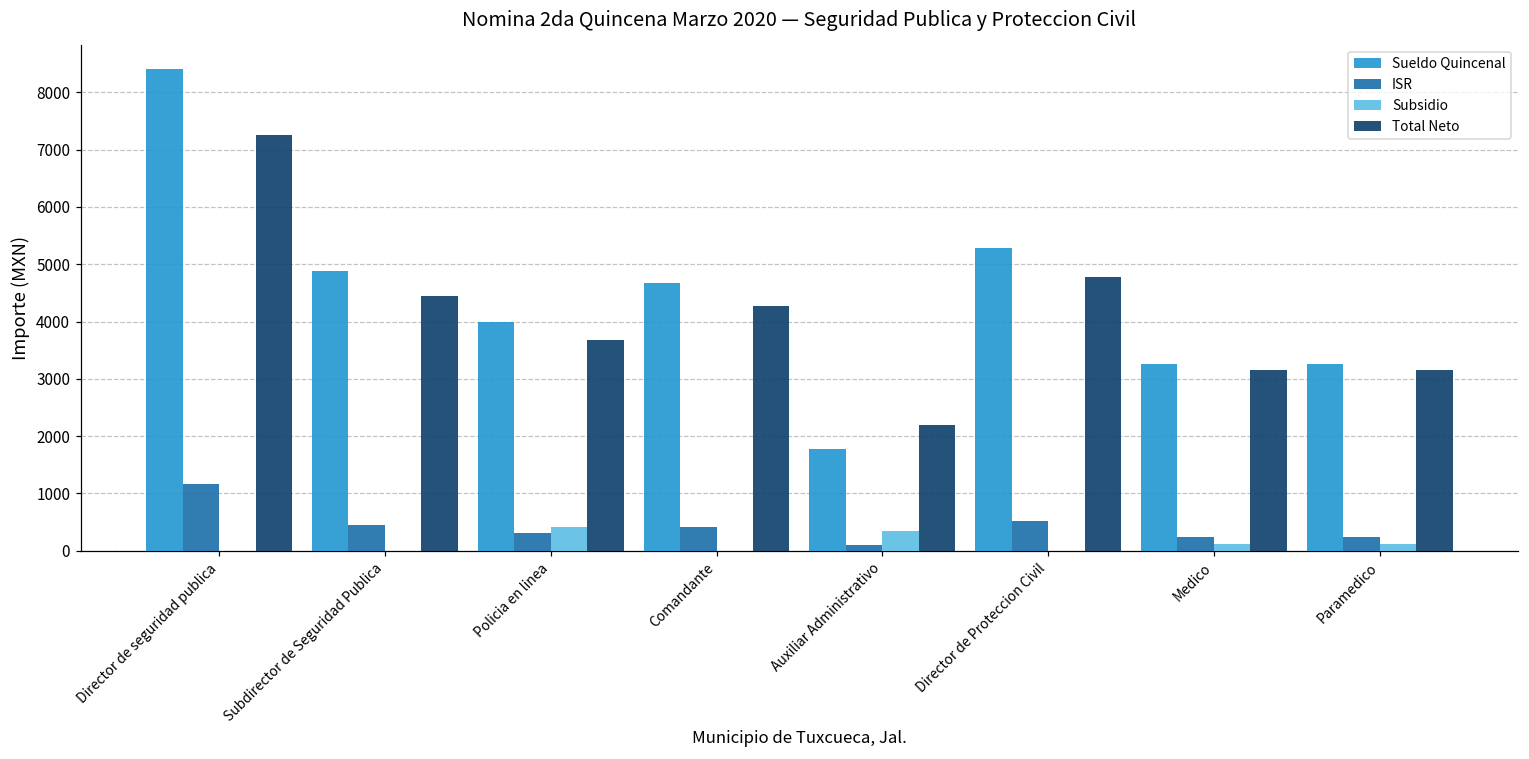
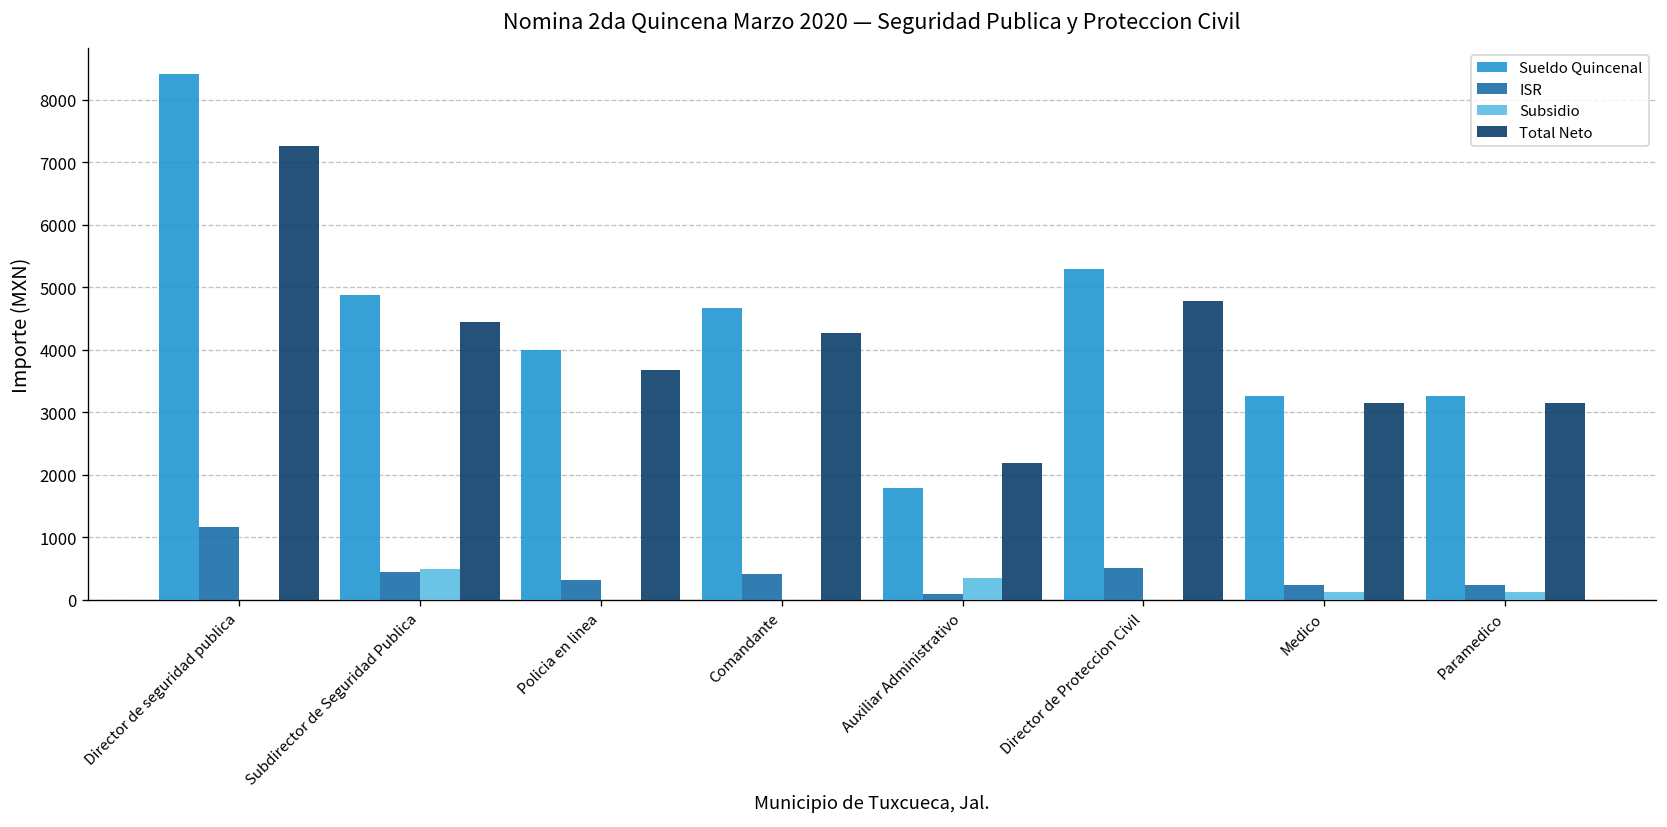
Subsidio, Subdirector de Seguridad Publica: 0 -> 500
Subsidio, Policia en linea: 400 -> 0
